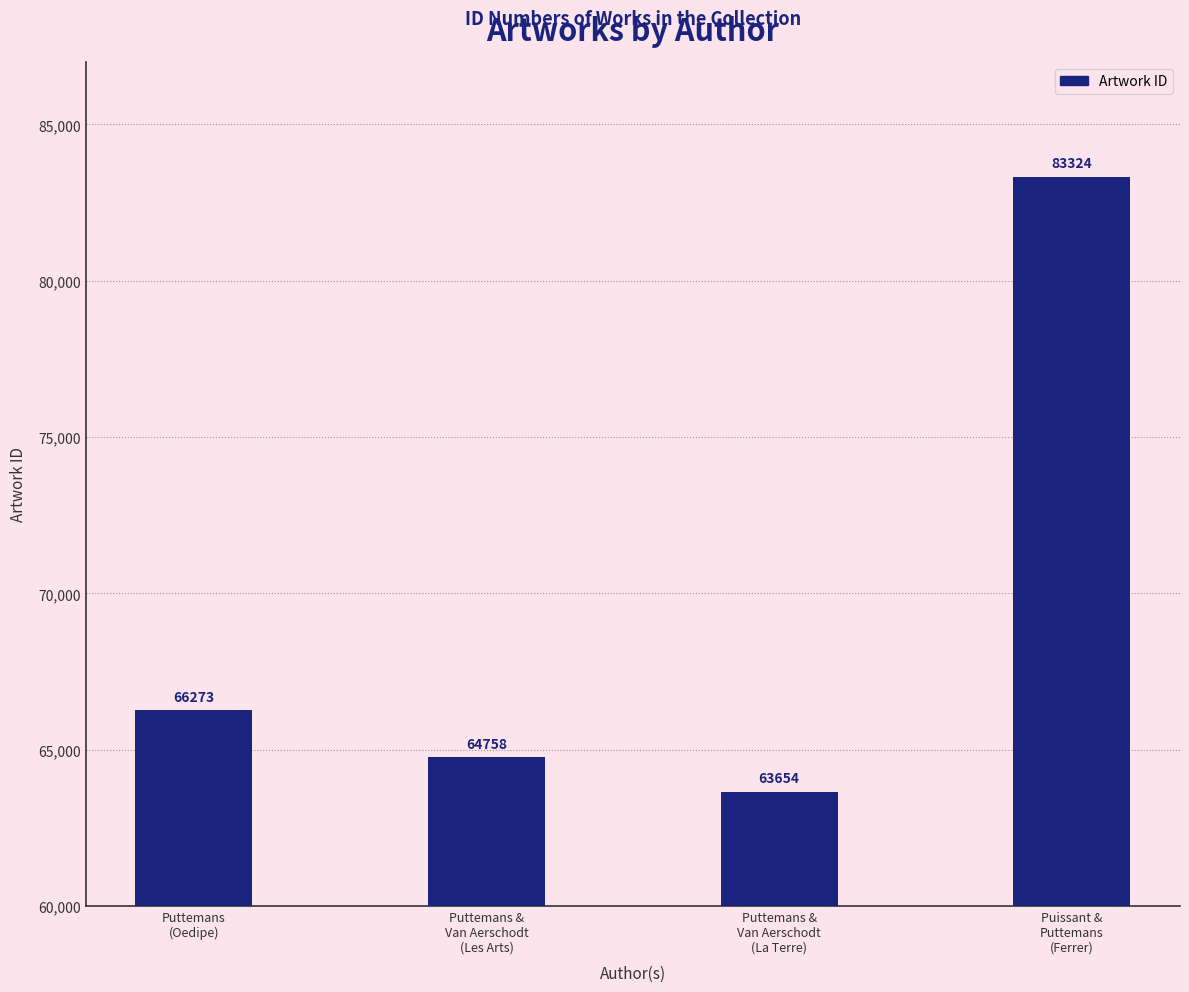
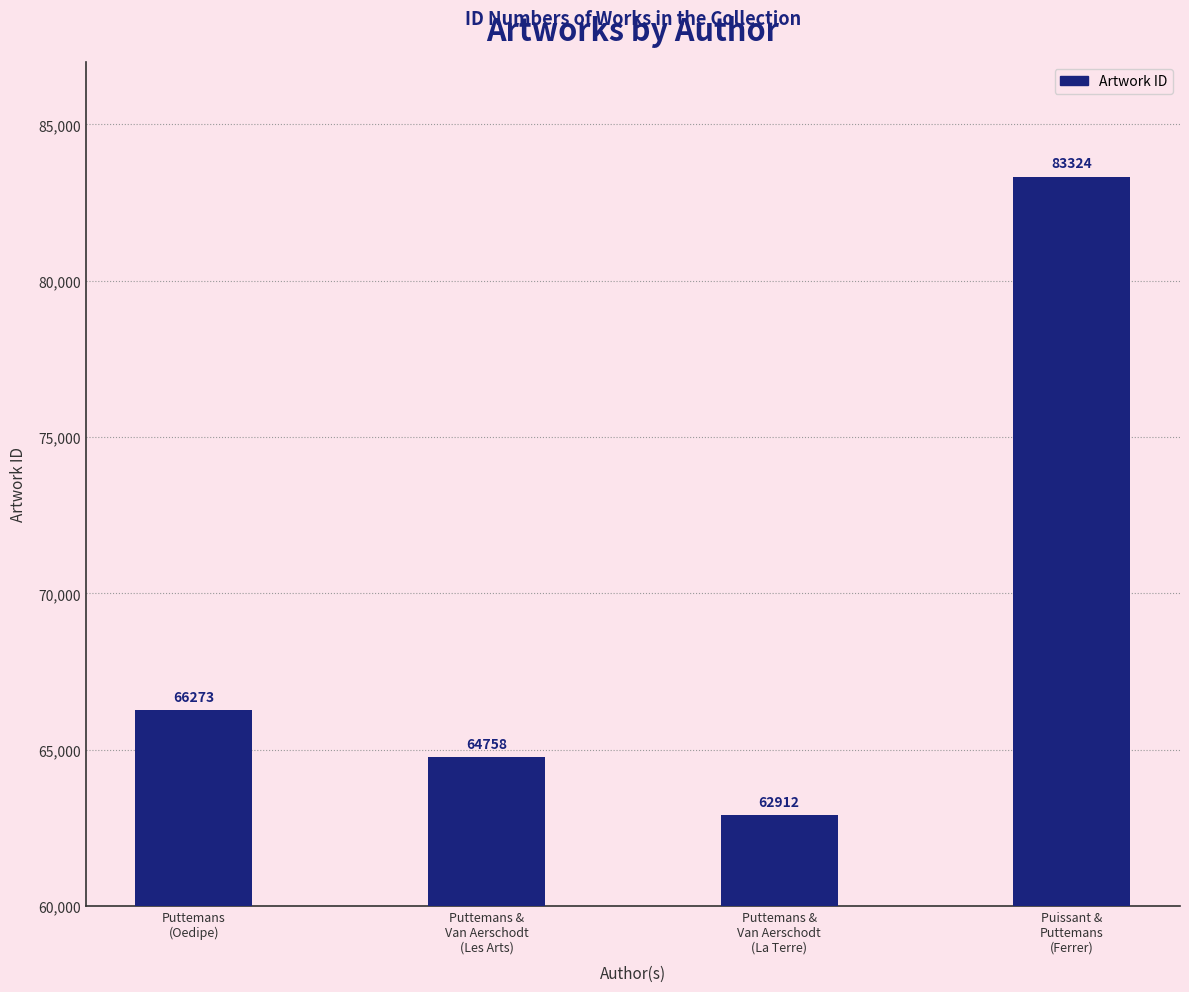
Puttemans & Van Aerschodt (La Terre): 63654 -> 62912
